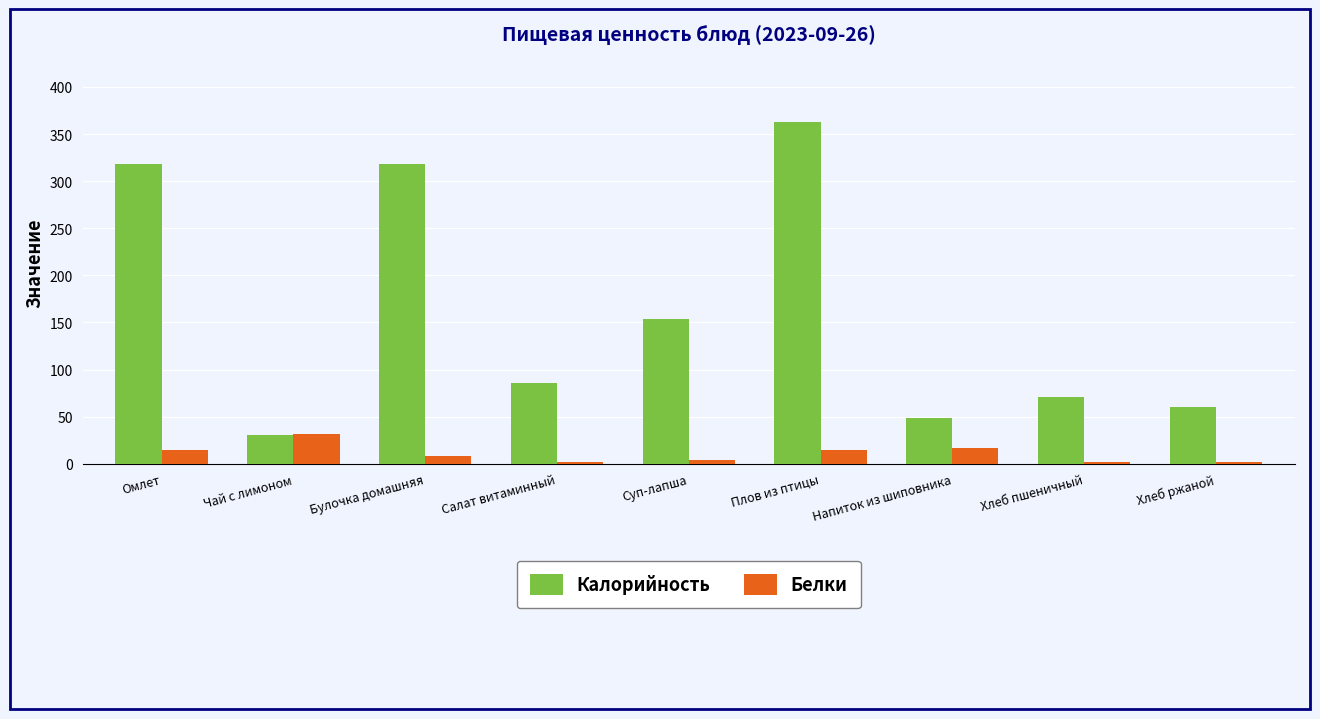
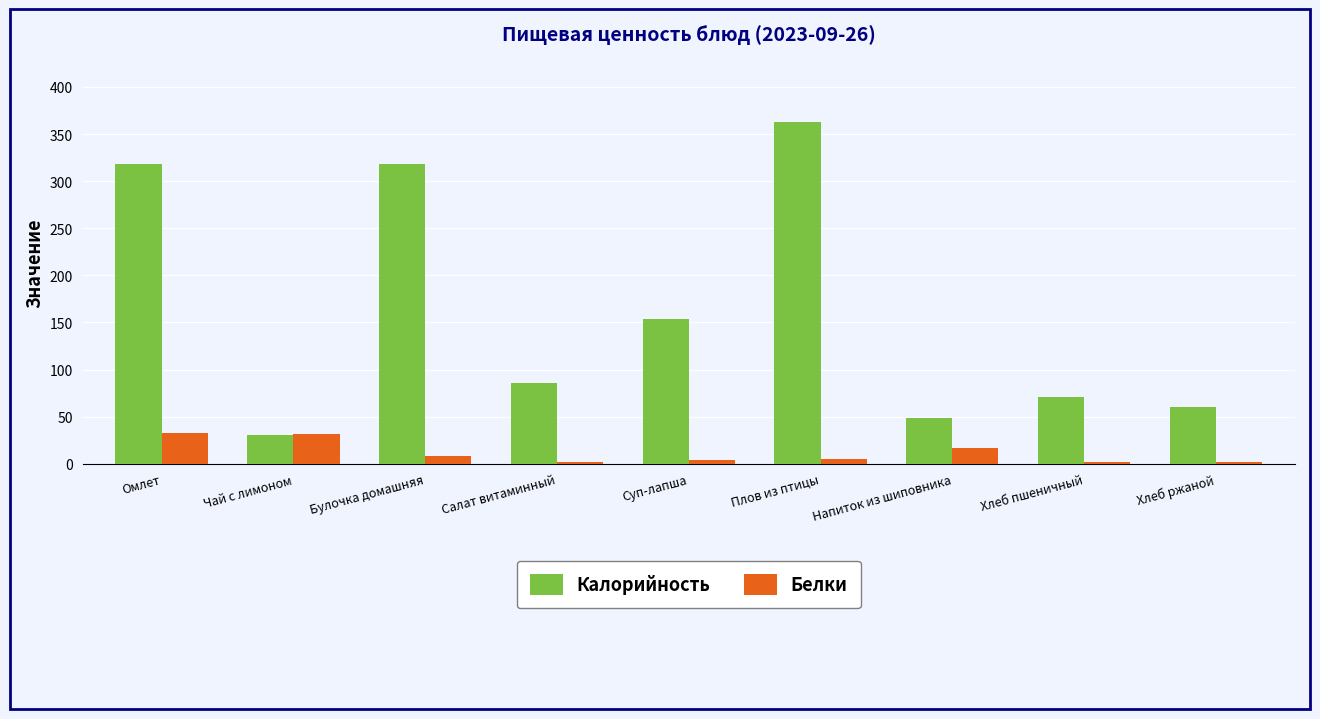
Белки, Омлет: 10 -> 30
Белки, Плов из птицы: 14 -> 5
